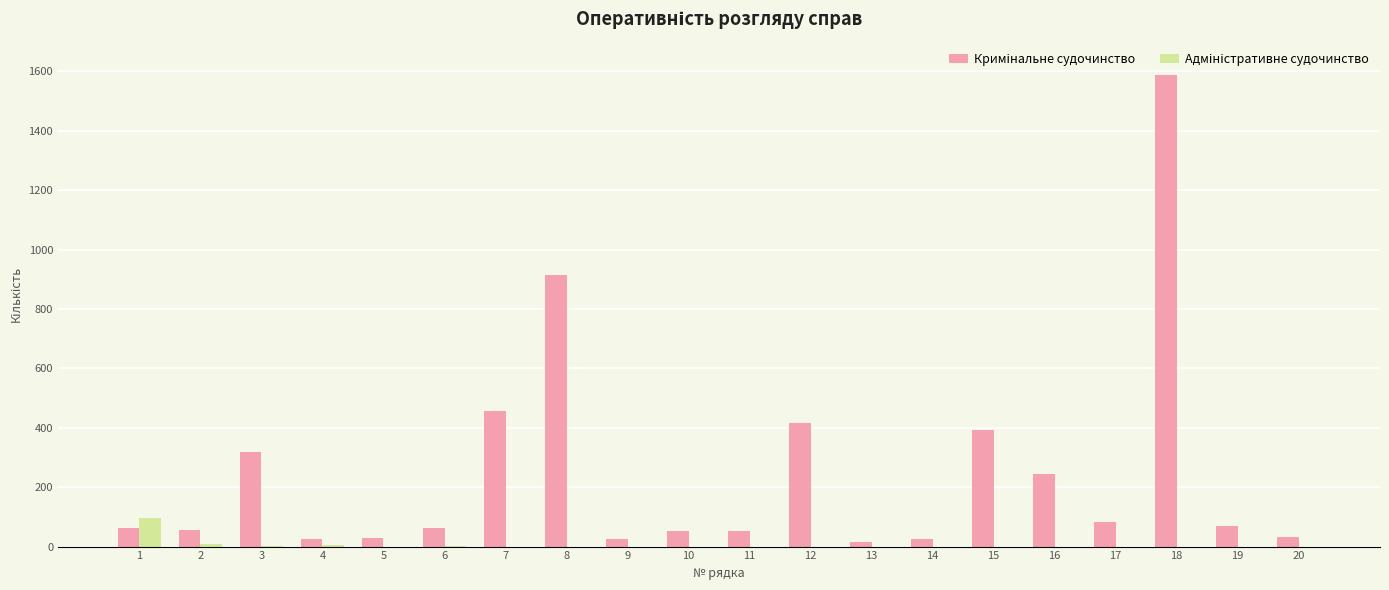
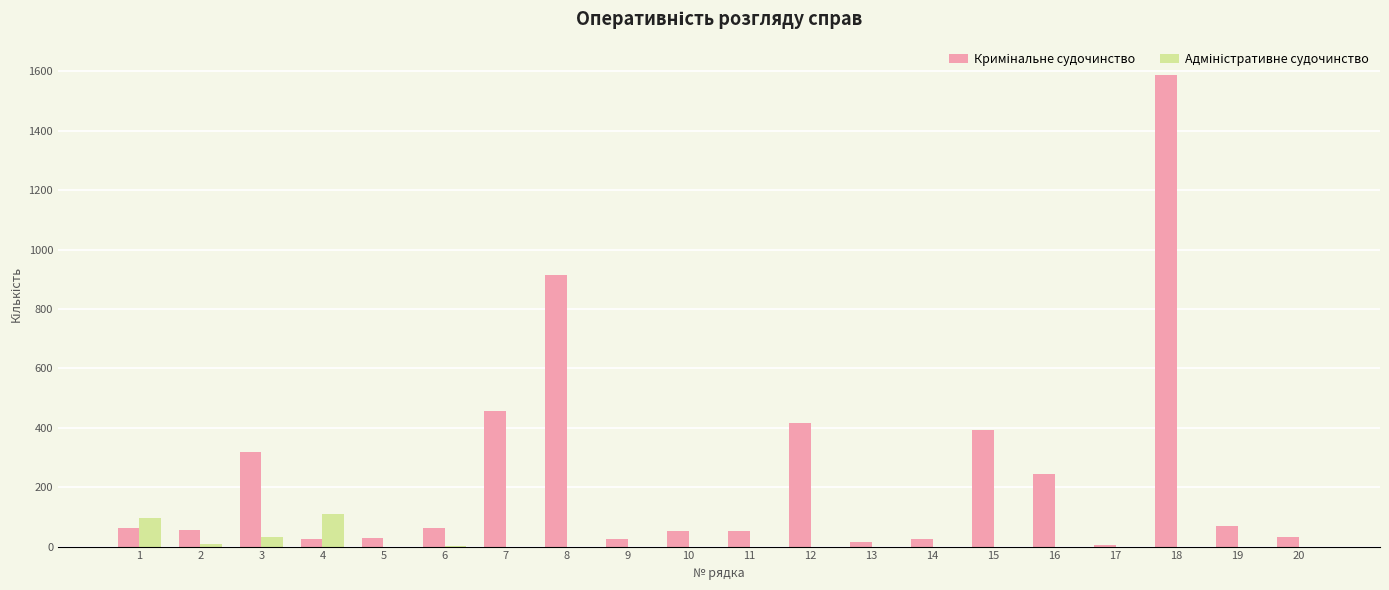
Адміністративне судочинство, 3: 0 -> 30
Адміністративне судочинство, 4: 10 -> 110
Кримінальне судочинство, 17: 80 -> 10
